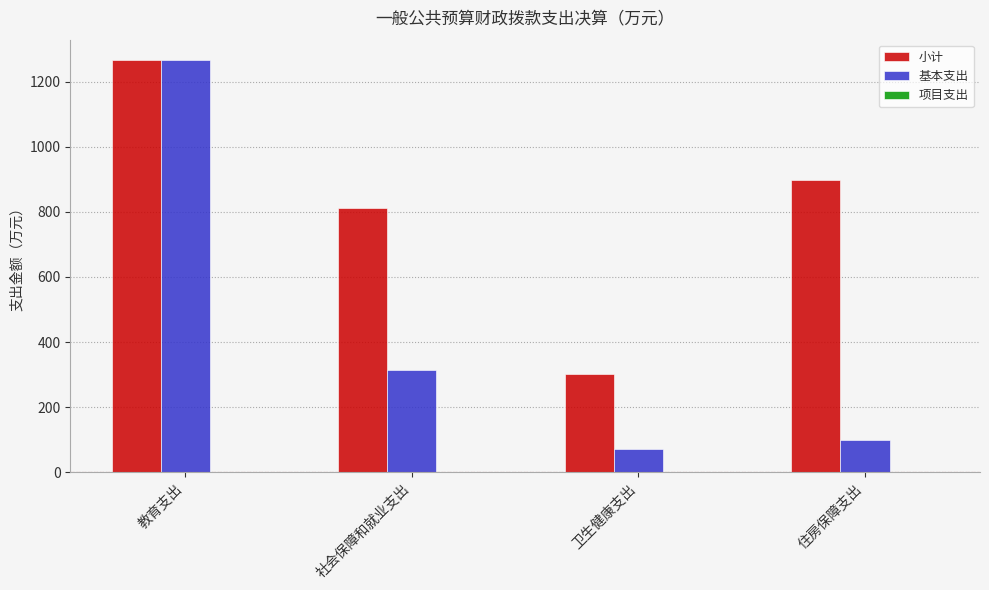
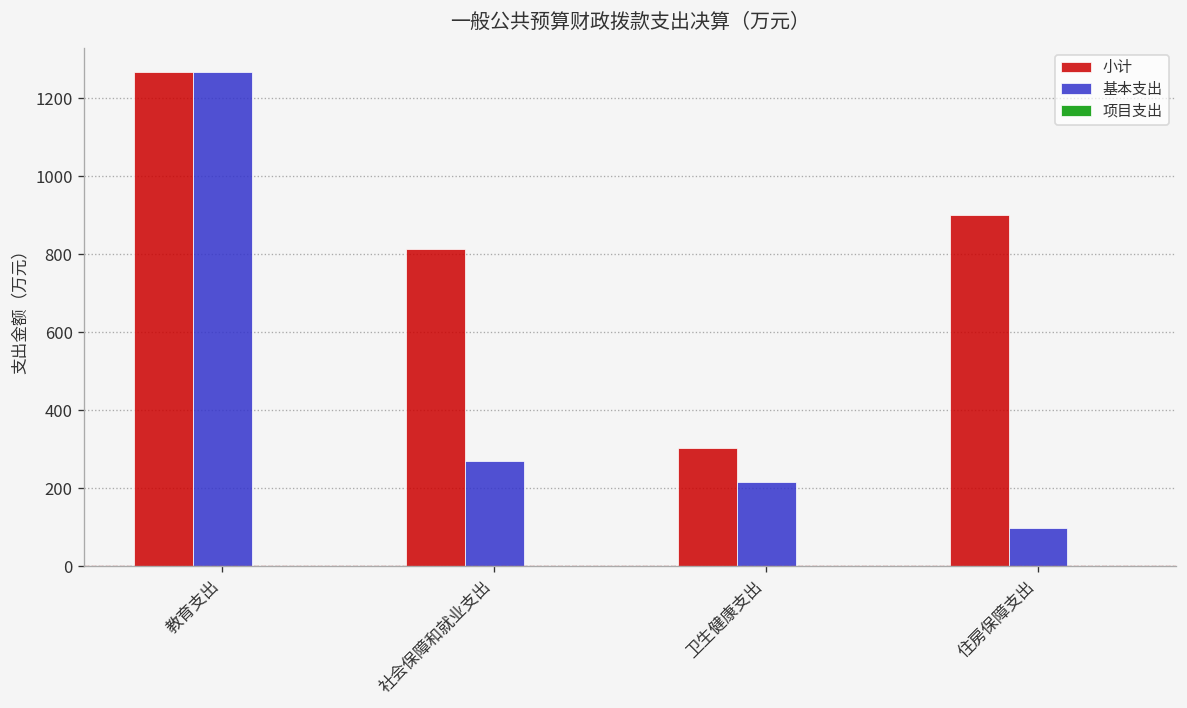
基本支出, 社会保障和就业支出: 310 -> 270
基本支出, 卫生健康支出: 70 -> 220
